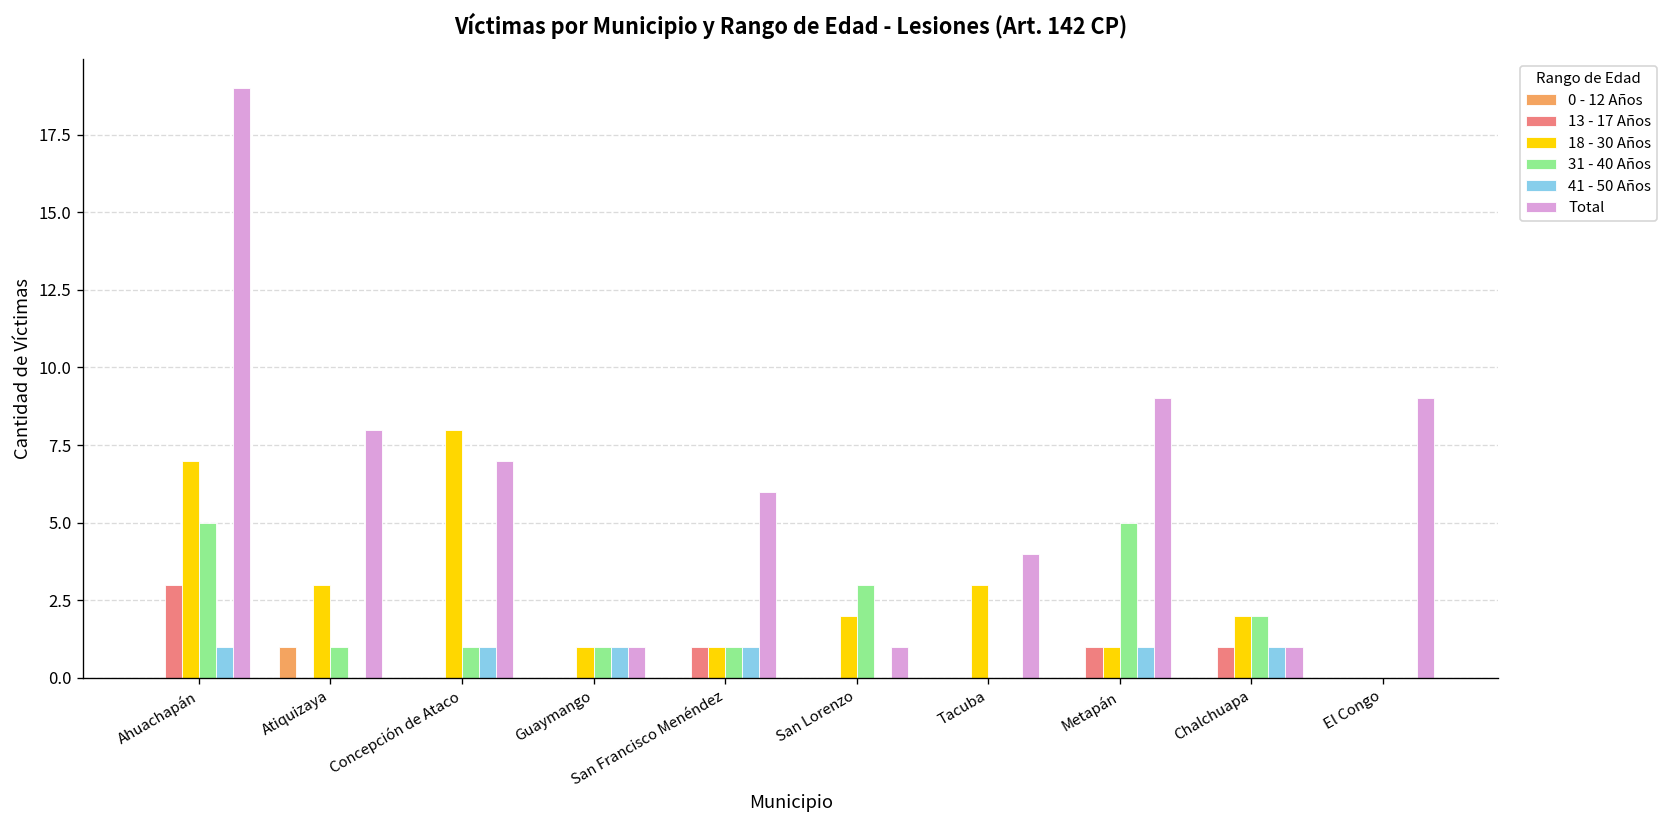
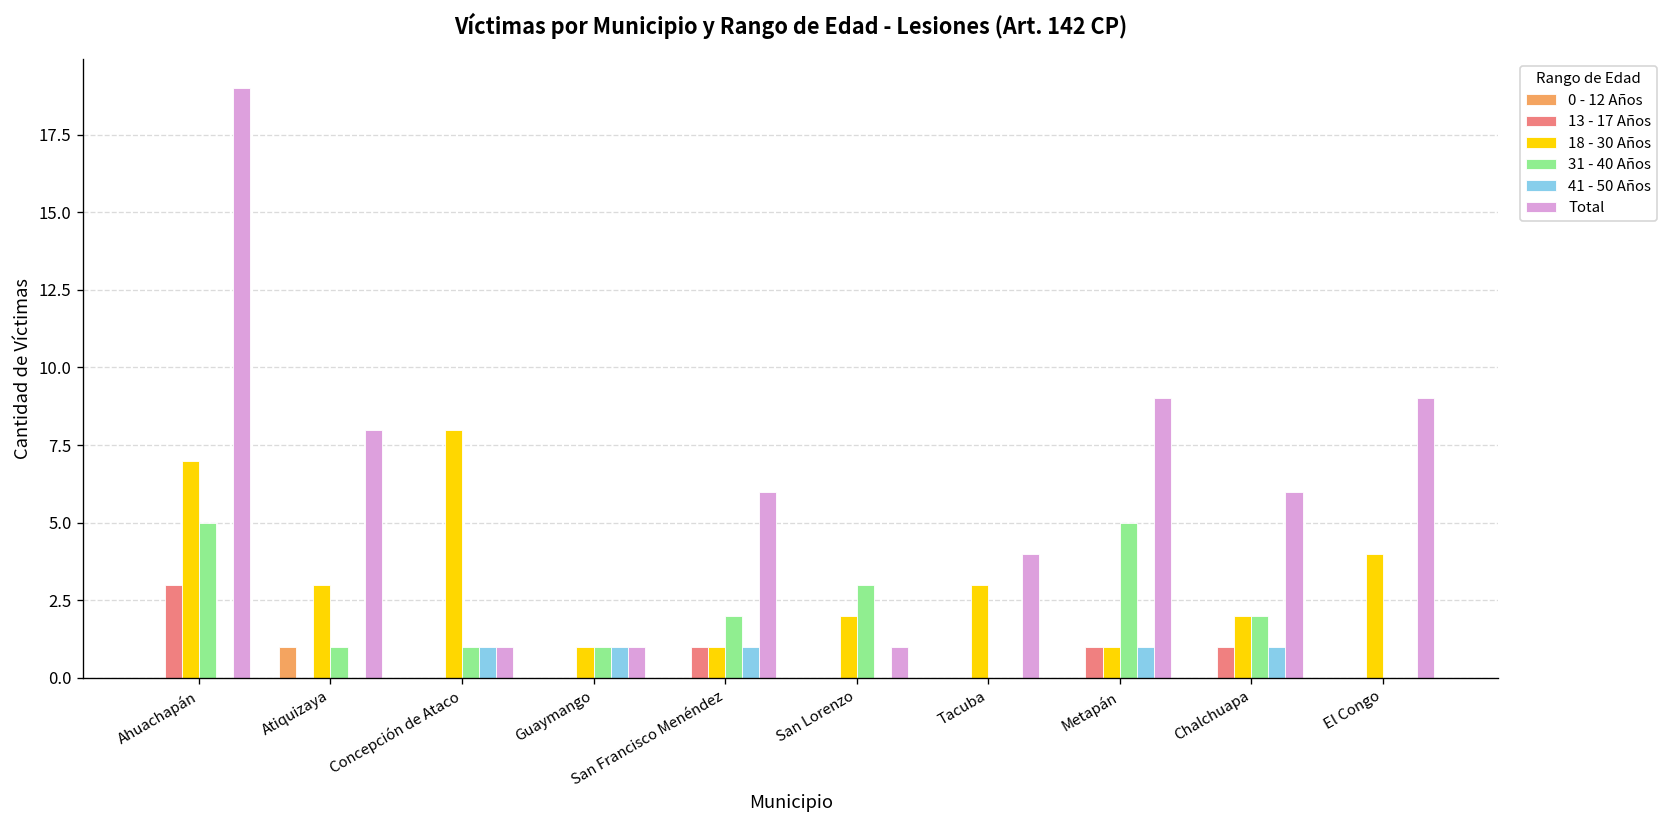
41 - 50 Años, Ahuachapán: 1 -> 0
Total, Concepción de Ataco: 7 -> 1
31 - 40 Años, San Francisco Menéndez: 1 -> 2
Total, Chalchuapa: 1 -> 6
18 - 30 Años, El Congo: 0 -> 4
